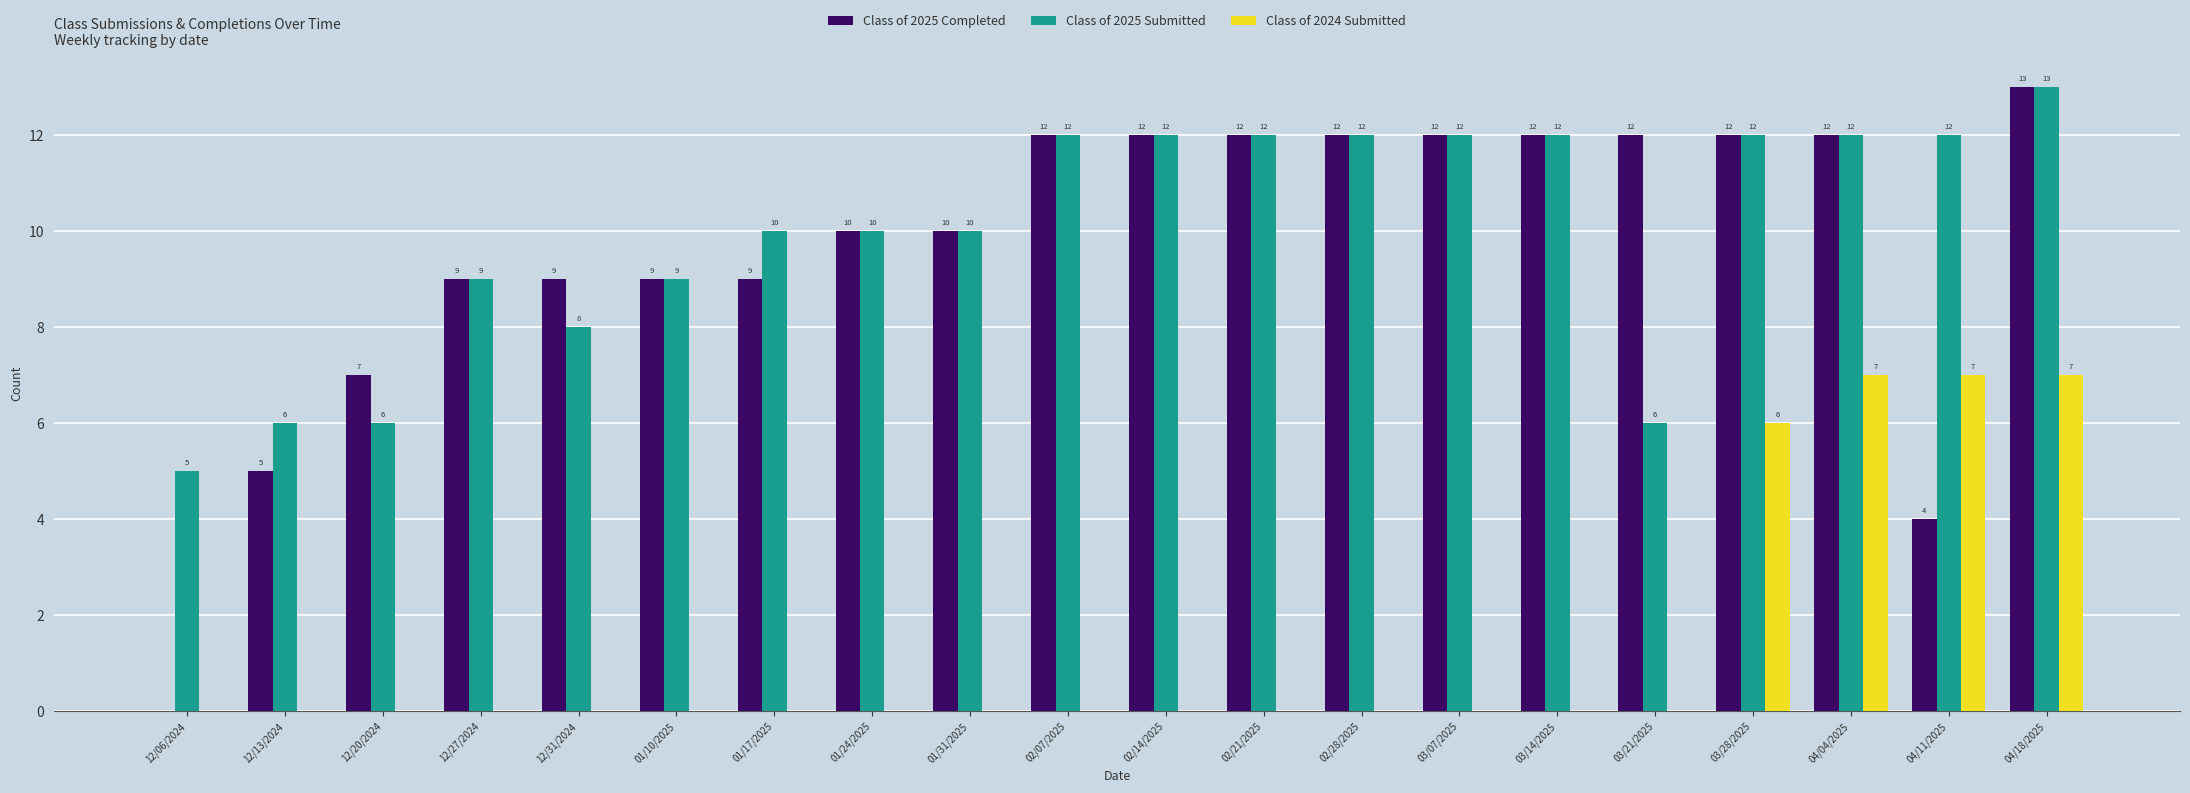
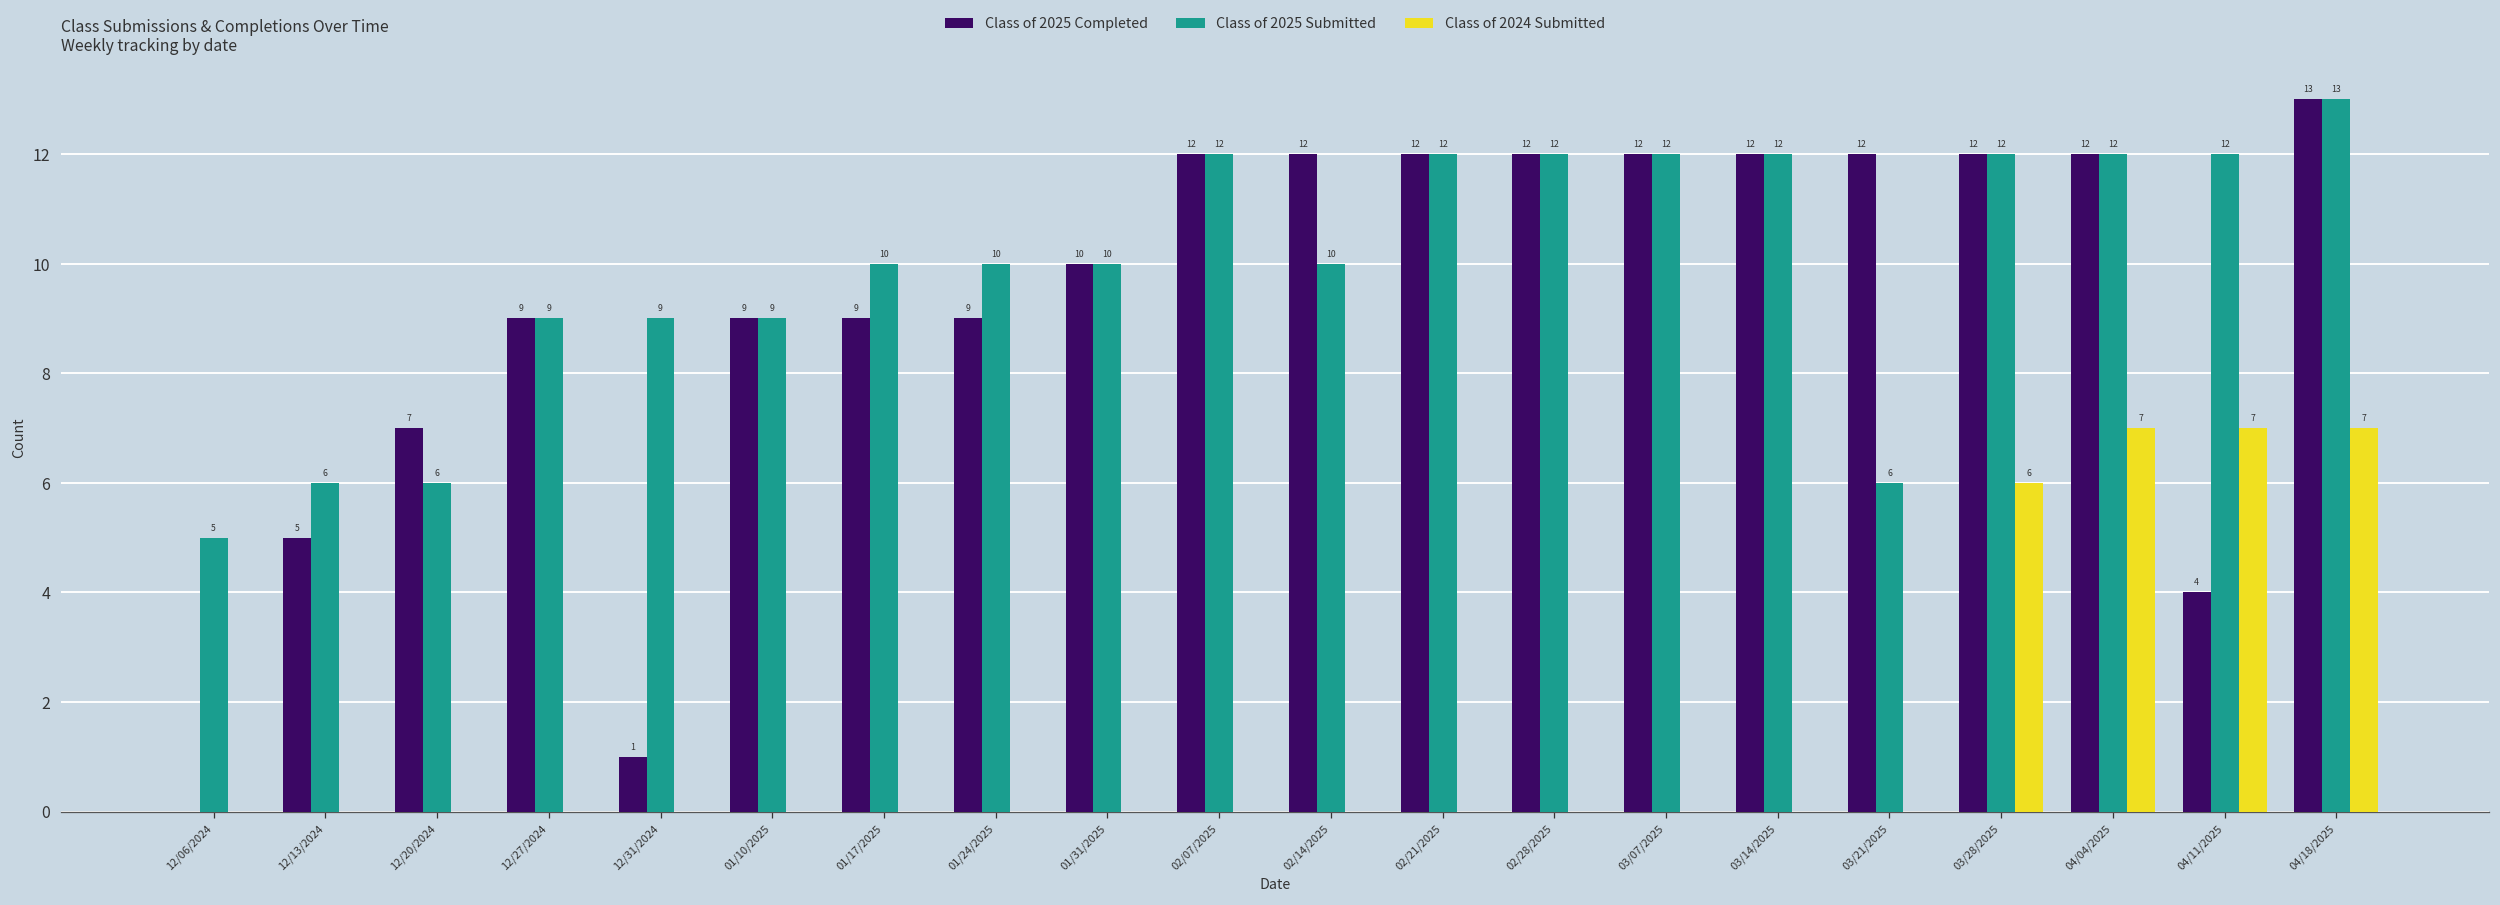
Class of 2025 Completed, 12/31/2024: 9 -> 1
Class of 2025 Submitted, 12/31/2024: 8 -> 9
Class of 2025 Completed, 01/24/2025: 10 -> 9
Class of 2025 Submitted, 02/14/2025: 12 -> 10
